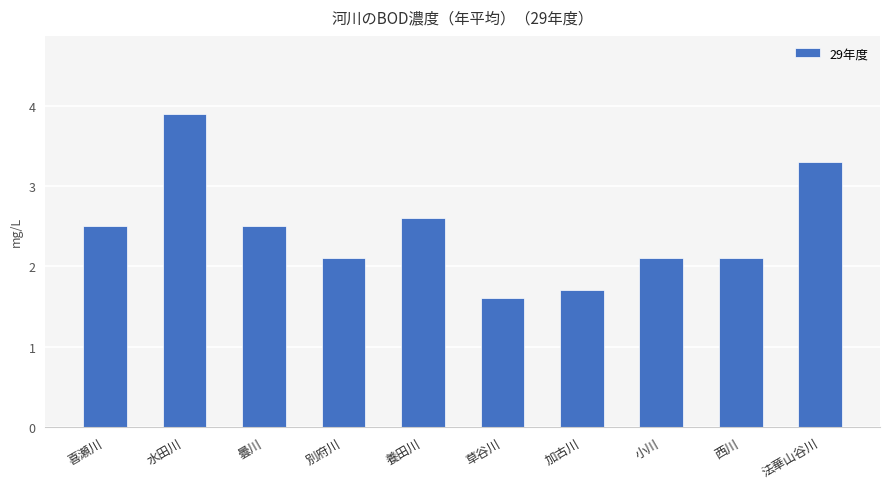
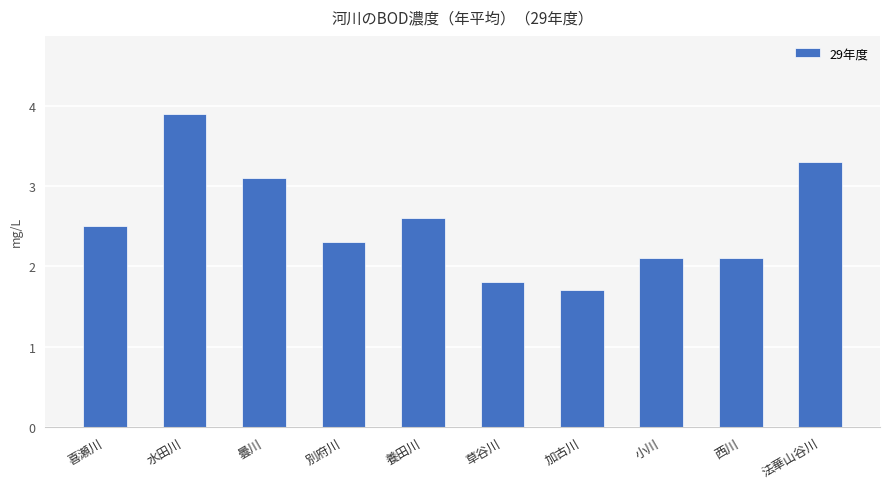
曇川: 2.5 -> 3.1
別府川: 2.1 -> 2.3
草谷川: 1.6 -> 1.8
